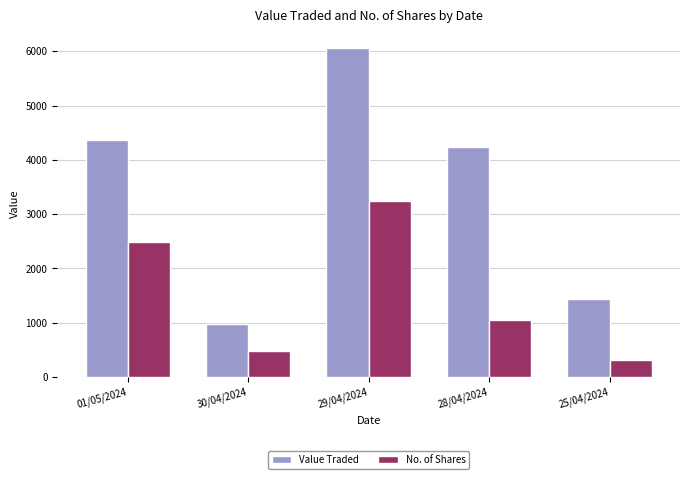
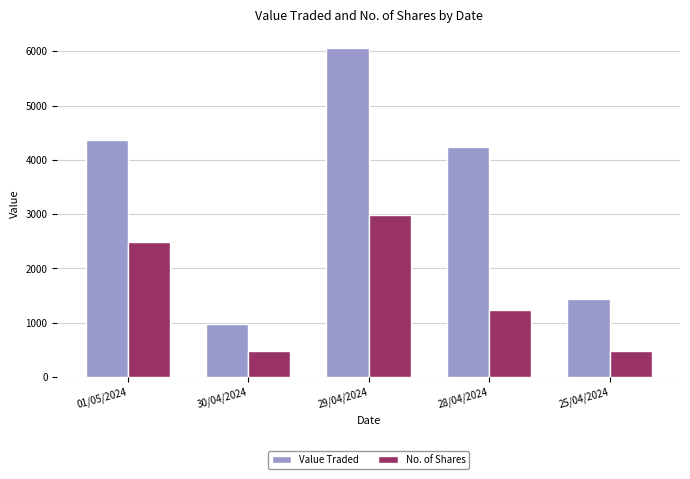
No. of Shares, 29/04/2024: 3200 -> 3000
No. of Shares, 28/04/2024: 1100 -> 1200
No. of Shares, 25/04/2024: 300 -> 500
